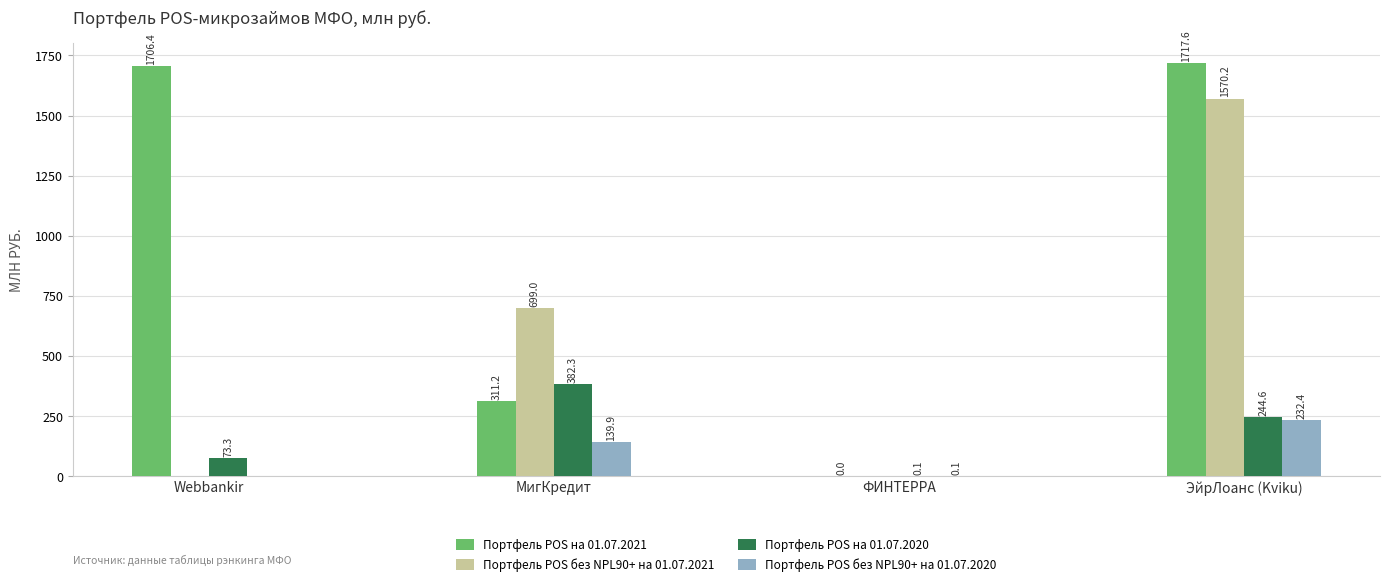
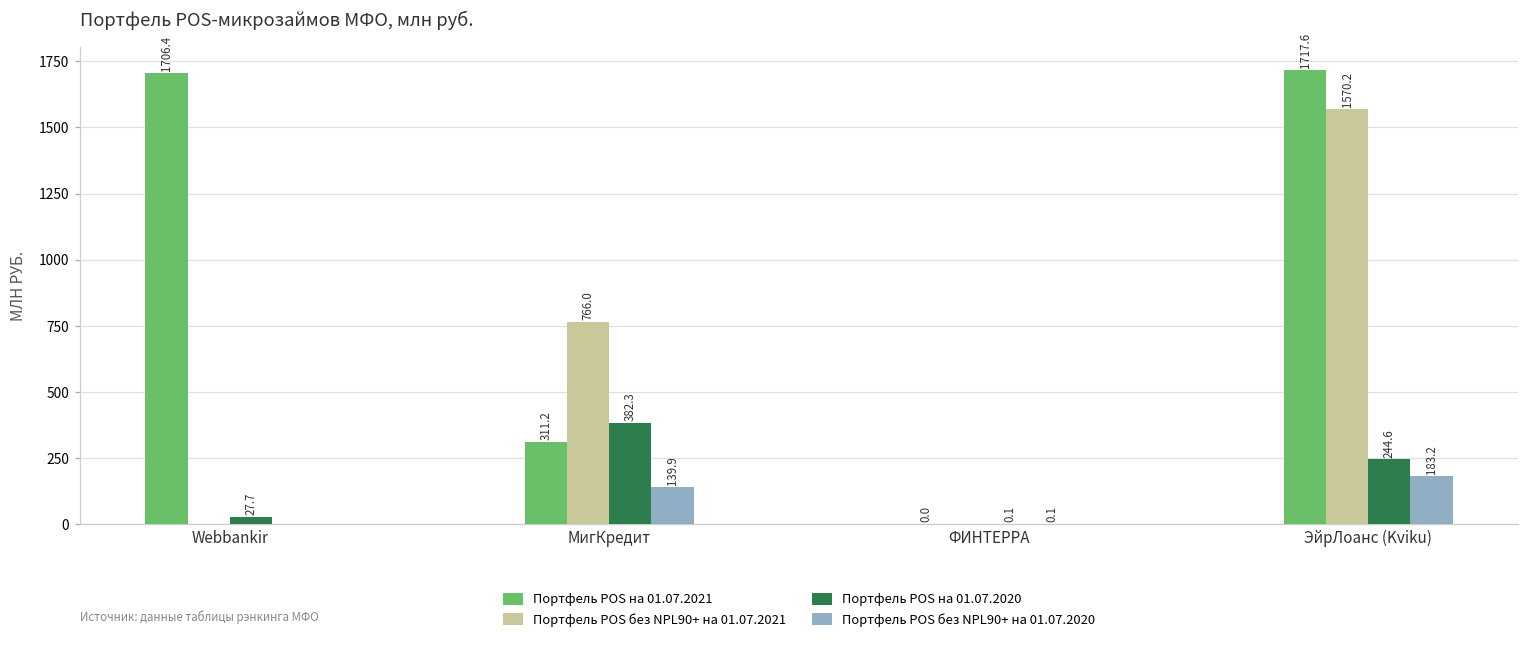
Портфель POS на 01.07.2020, Webbankir: 73.3 -> 27.7
Портфель POS без NPL90+ на 01.07.2021, МигКредит: 699.0 -> 766.0
Портфель POS без NPL90+ на 01.07.2020, ЭйрЛоанс (Kviku): 232.4 -> 183.2
